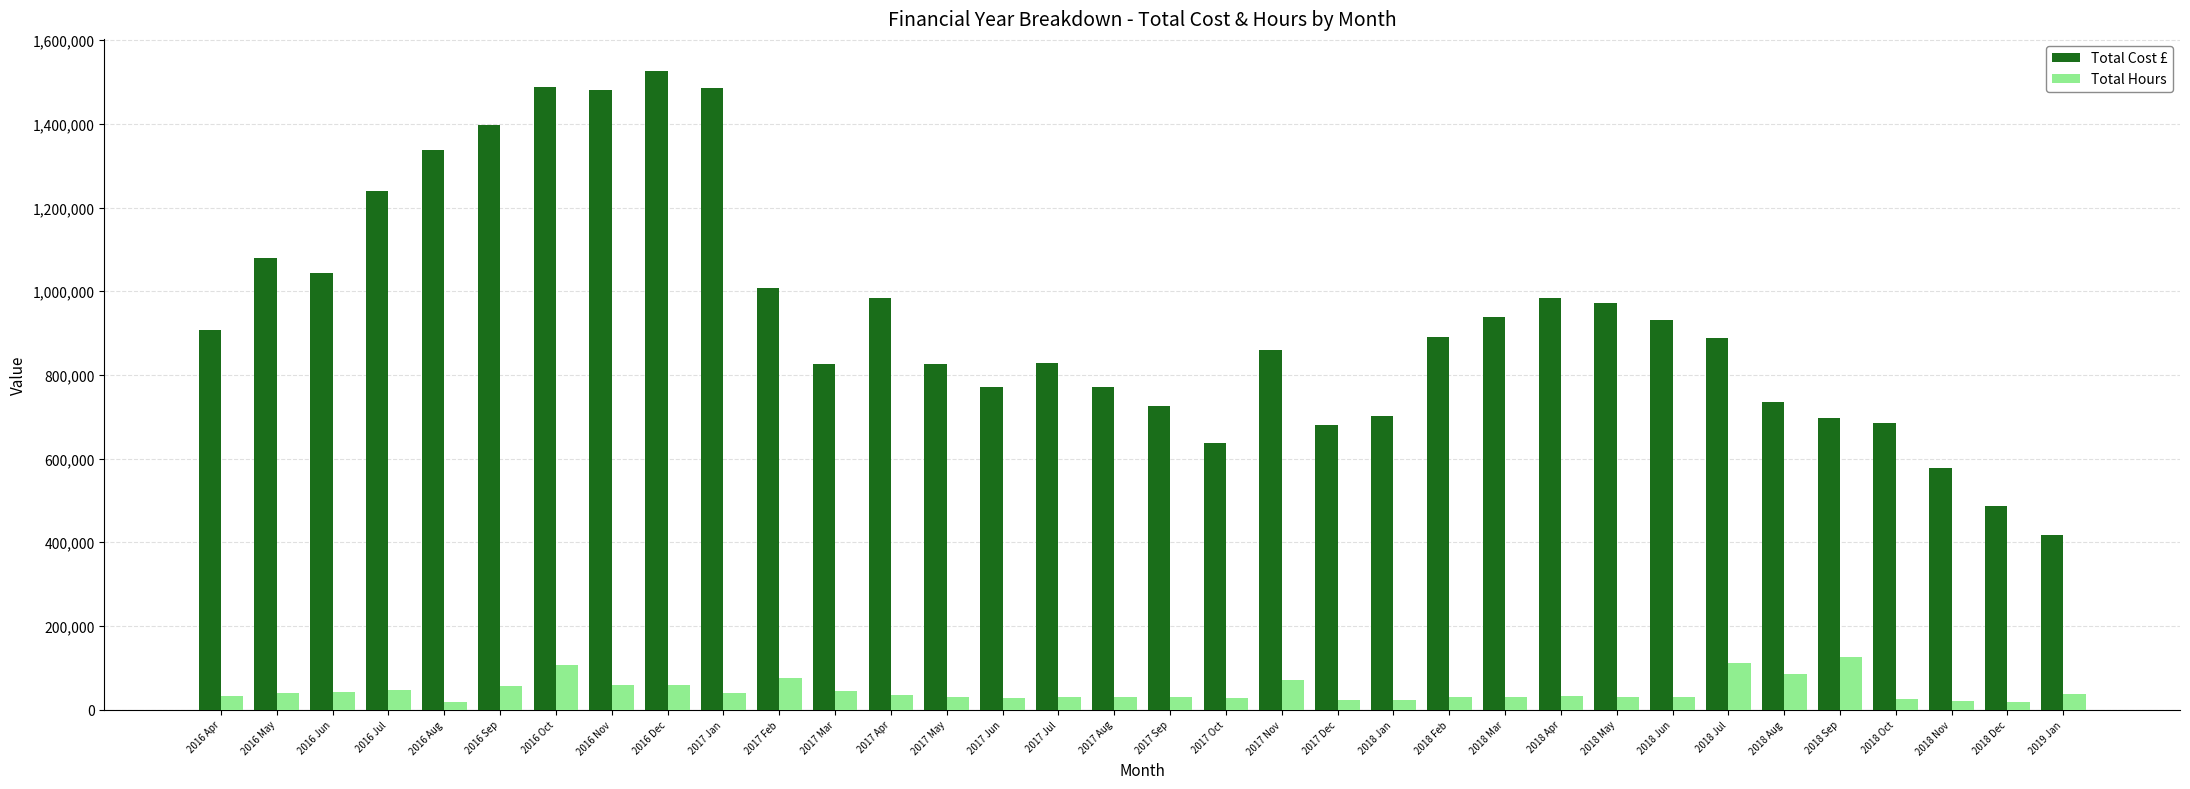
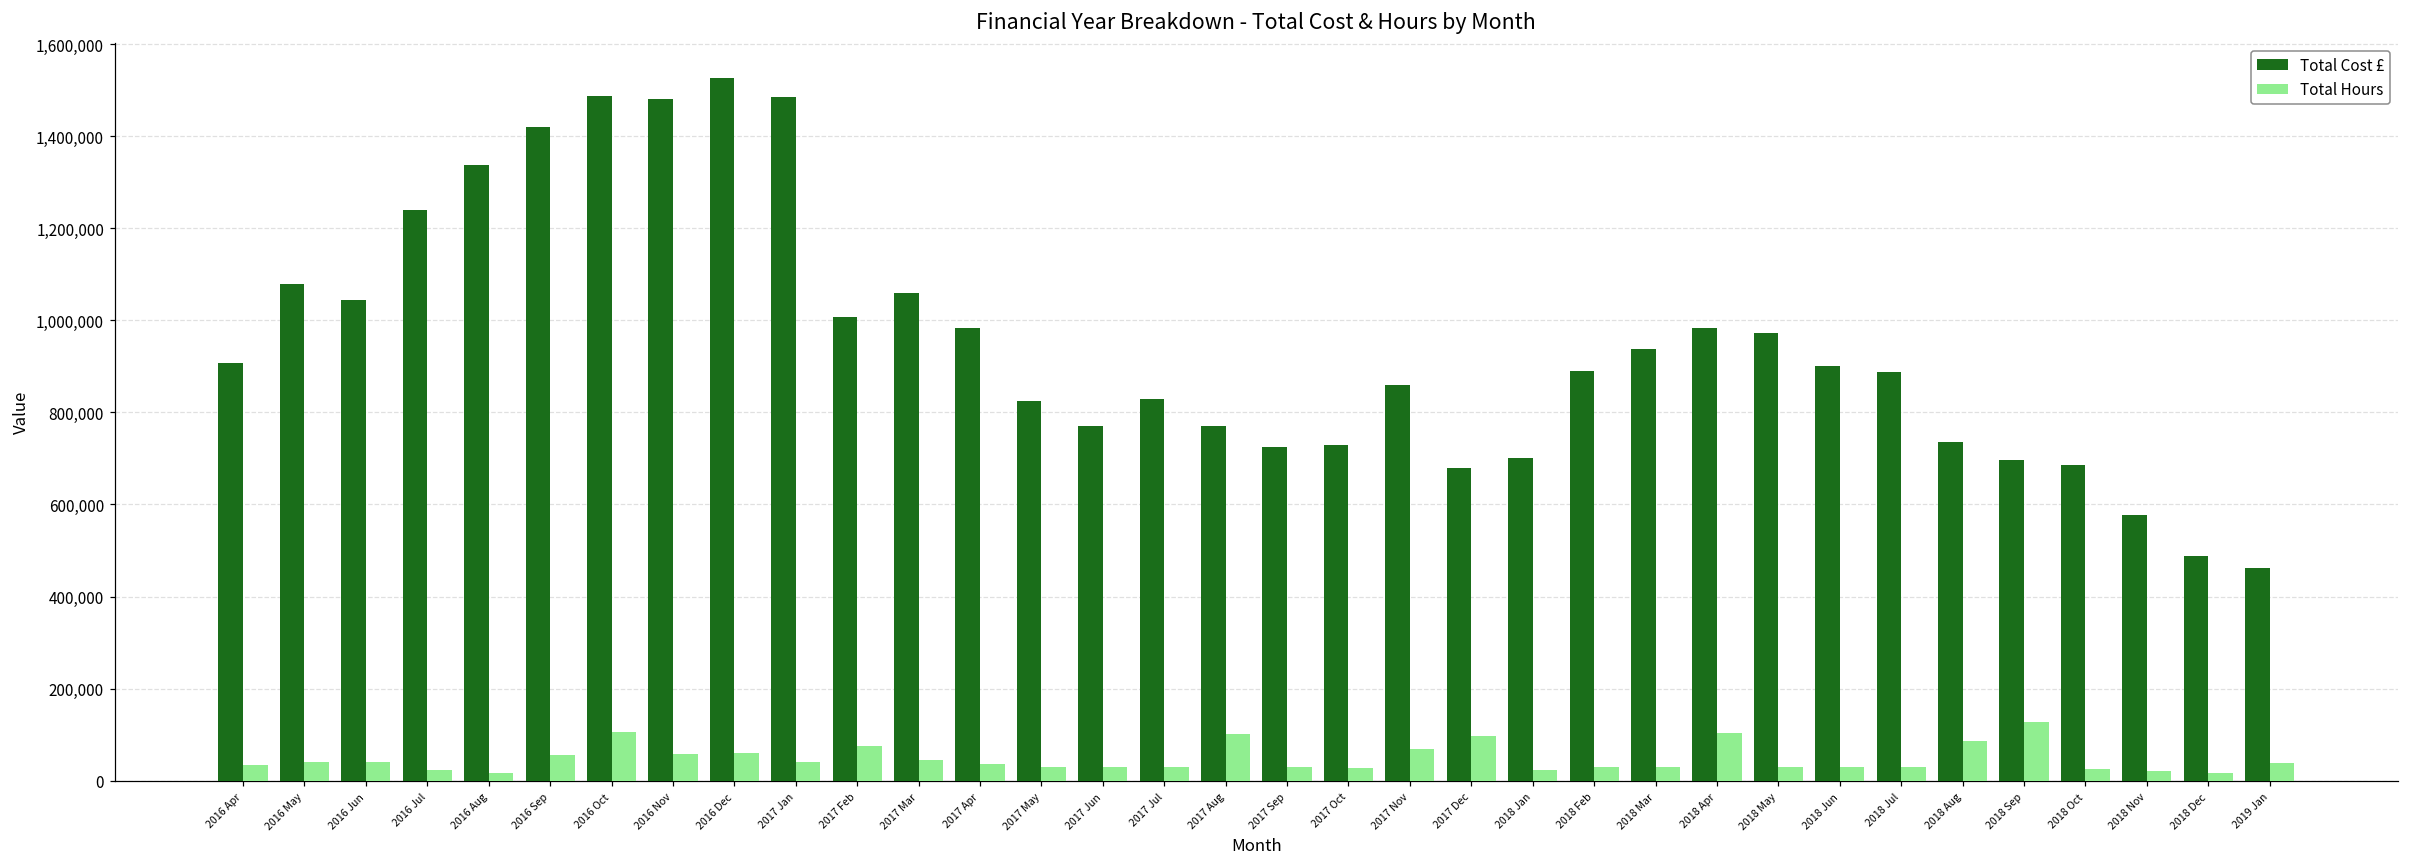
Total Hours, 2016 Jul: 50,000 -> 20,000
Total Cost £, 2016 Sep: 1,400,000 -> 1,420,000
Total Cost £, 2017 Mar: 830,000 -> 1,060,000
Total Hours, 2017 Aug: 30,000 -> 100,000
Total Cost £, 2017 Oct: 640,000 -> 730,000
Total Hours, 2017 Dec: 20,000 -> 100,000
Total Hours, 2018 Apr: 30,000 -> 100,000
Total Cost £, 2018 Jun: 930,000 -> 900,000
Total Hours, 2018 Jul: 110,000 -> 30,000
Total Cost £, 2019 Jan: 420,000 -> 460,000
